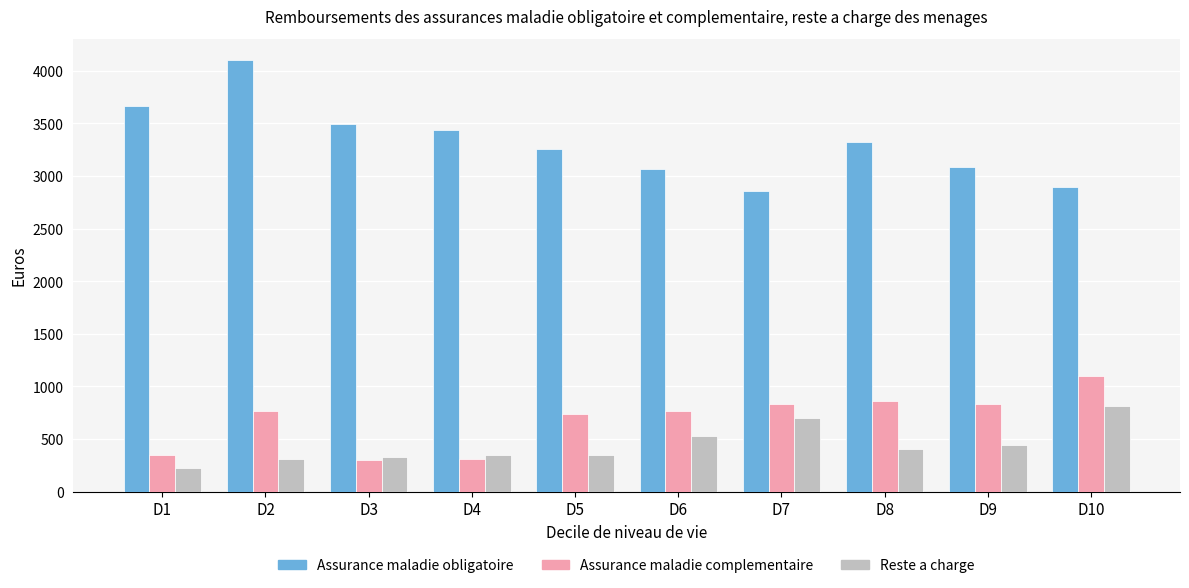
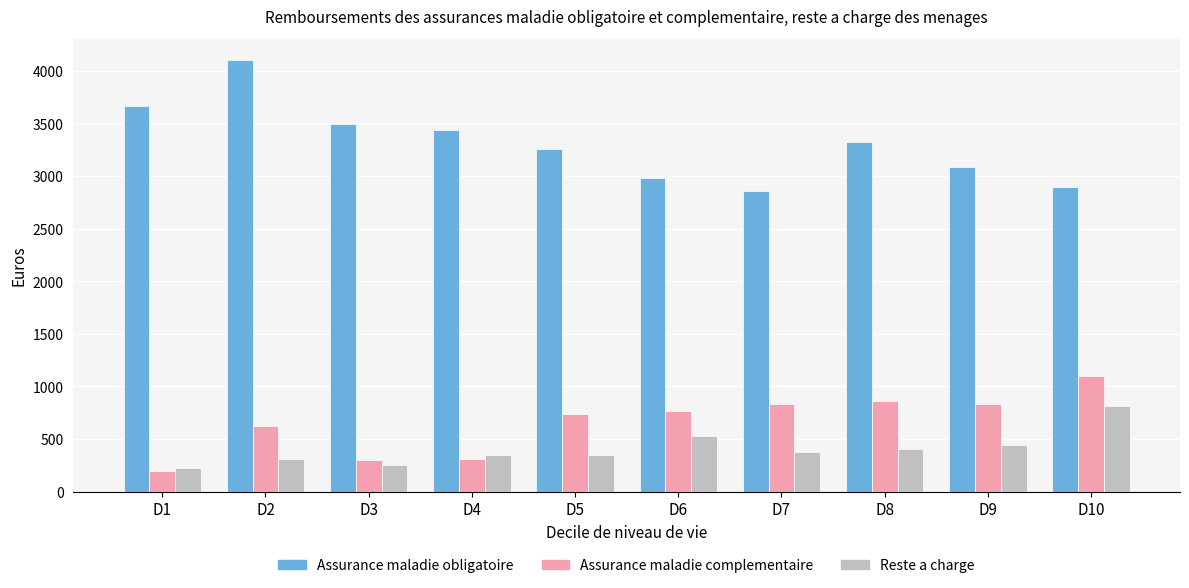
Assurance maladie complementaire, D1: 340 -> 200
Assurance maladie complementaire, D2: 770 -> 620
Reste a charge, D3: 330 -> 250
Assurance maladie obligatoire, D6: 3070 -> 2980
Reste a charge, D7: 700 -> 380
